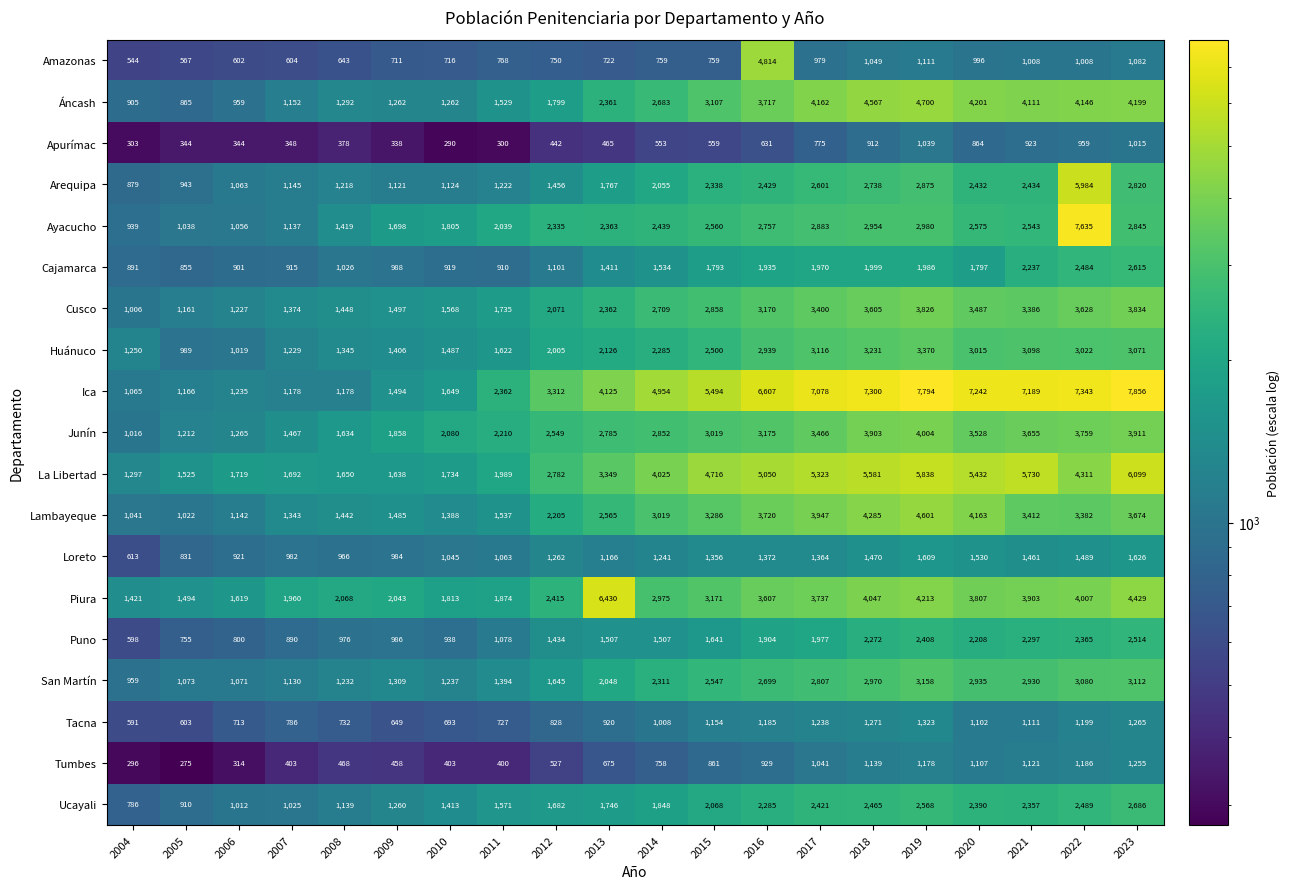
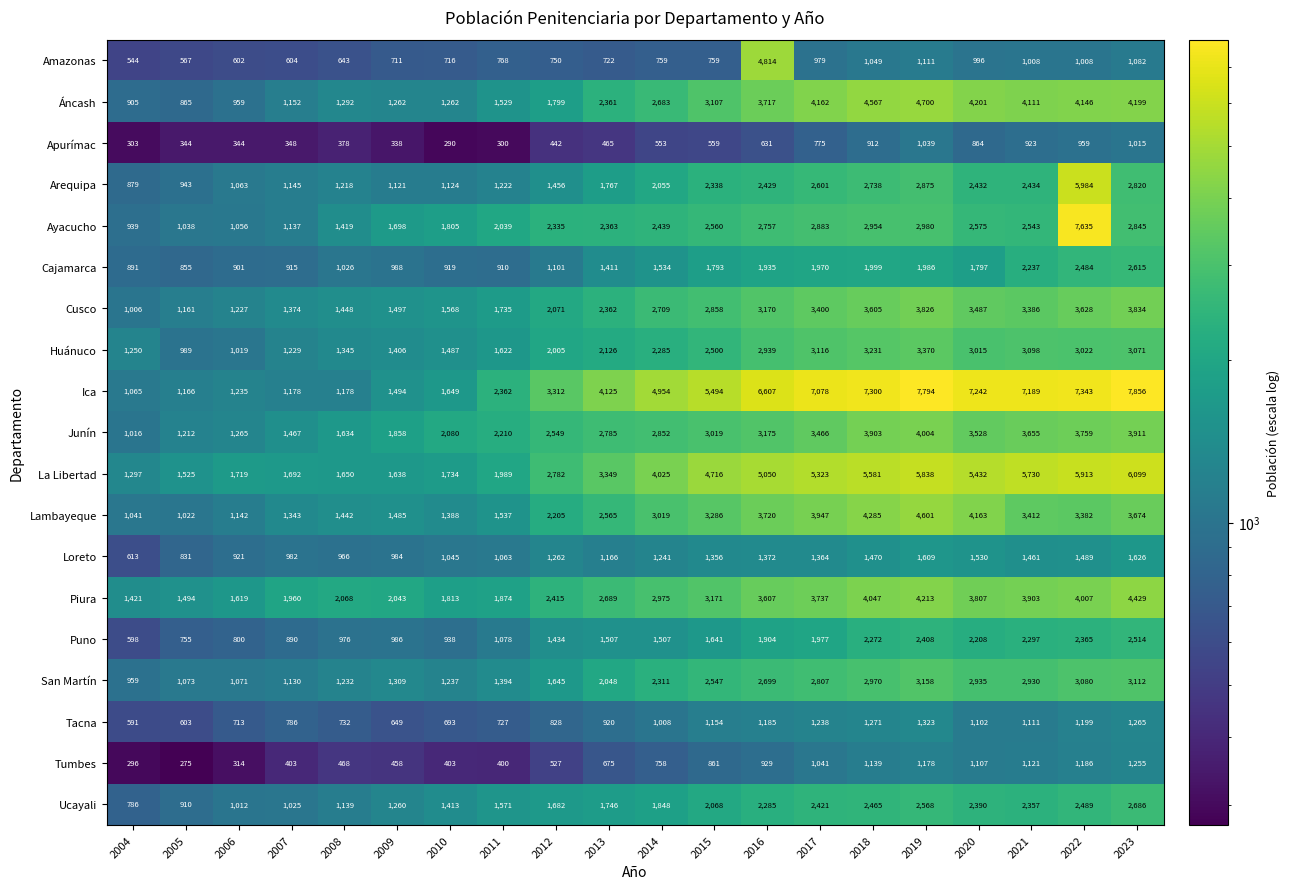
La Libertad, 2022: 4,311 -> 5,913
Piura, 2013: 6,430 -> 2,689
